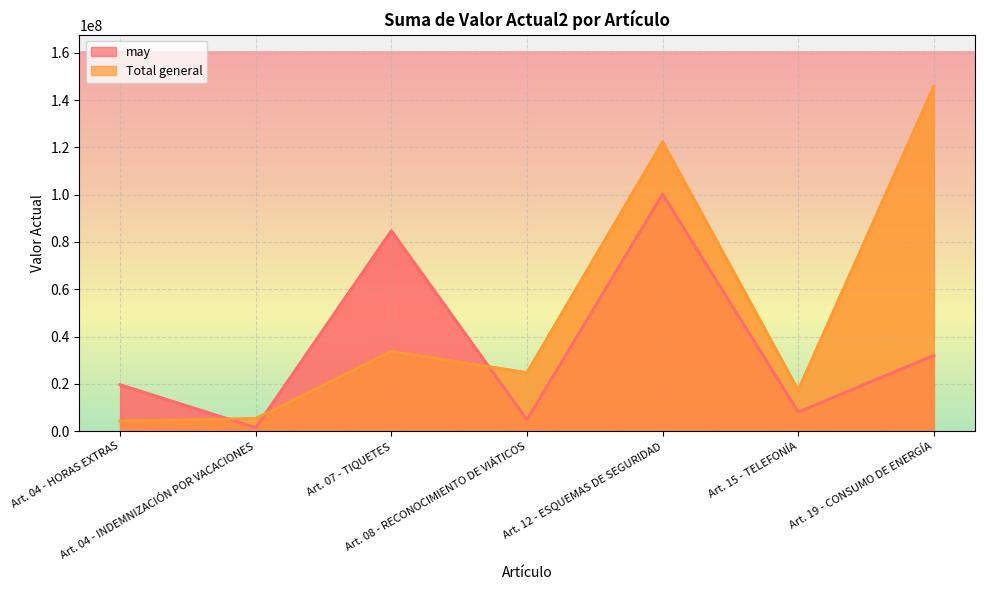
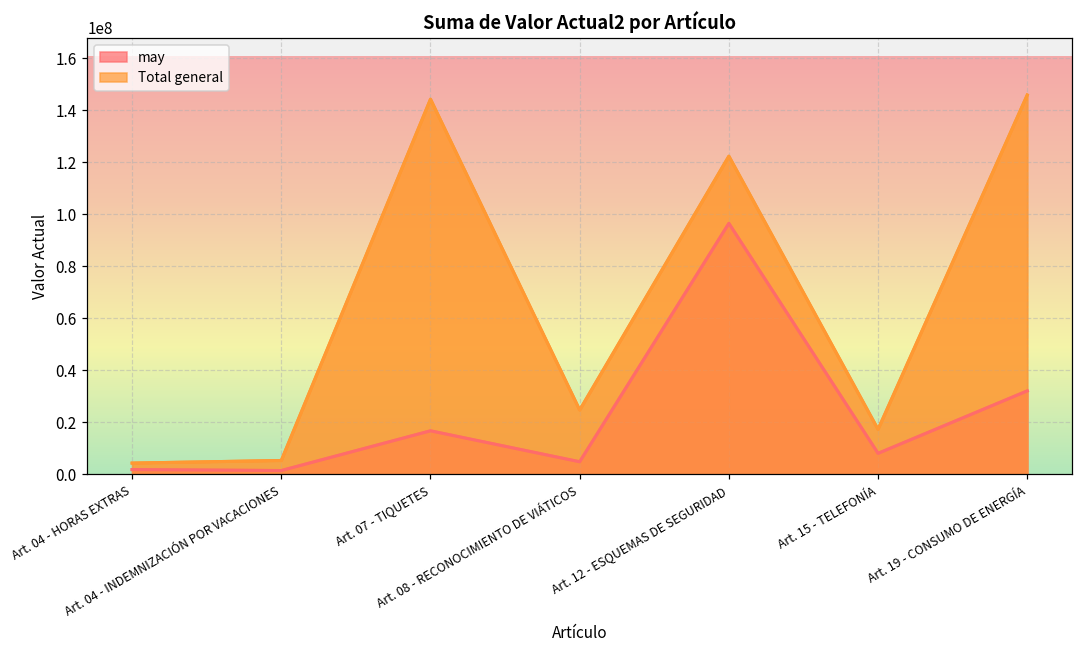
may, Art. 04 - HORAS EXTRAS: 20000000 -> 2000000
may, Art. 07 - TIQUETES: 85000000 -> 17000000
Total general, Art. 07 - TIQUETES: 34000000 -> 144000000
may, Art. 12 - ESQUEMAS DE SEGURIDAD: 100000000 -> 96000000
